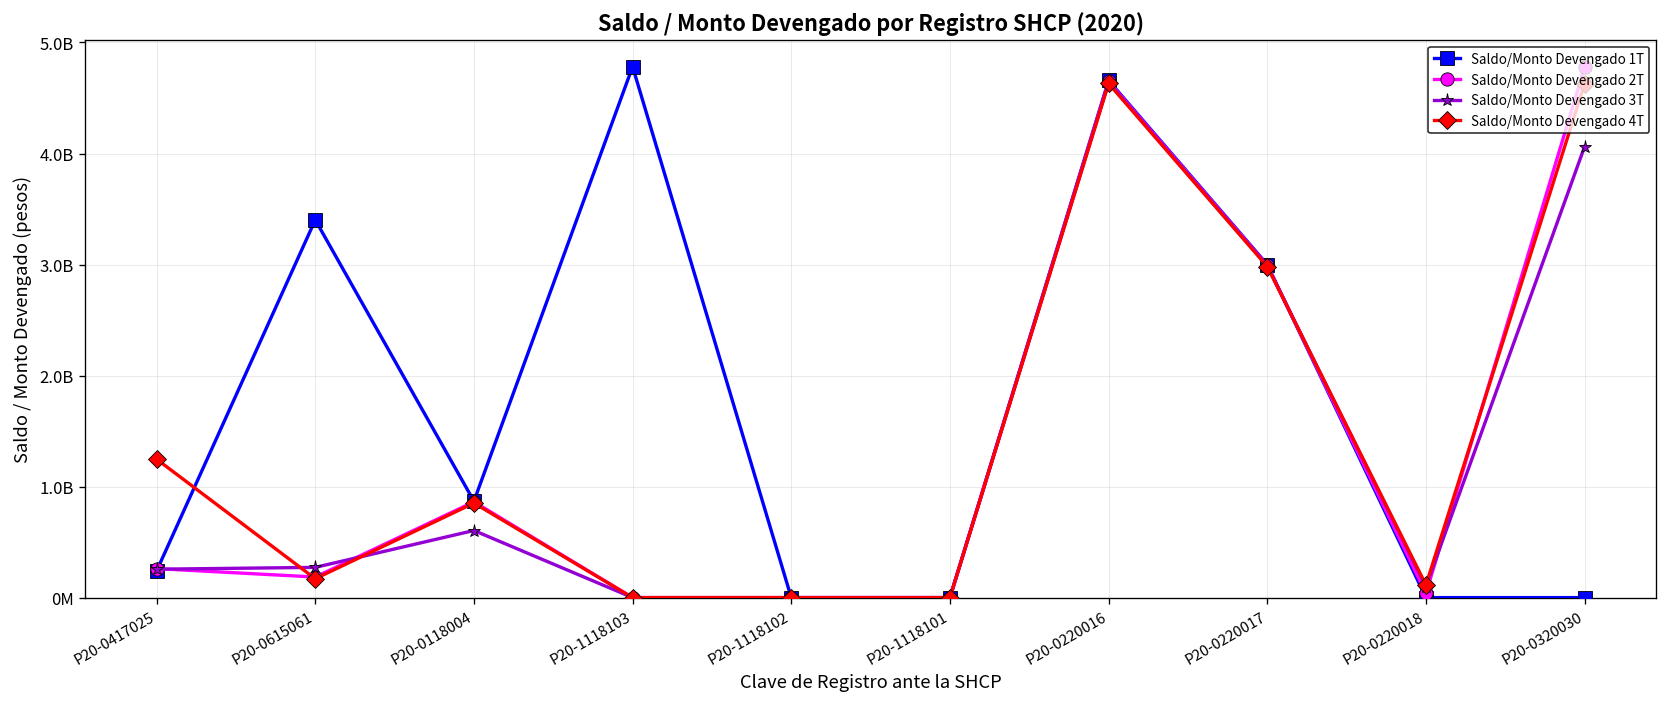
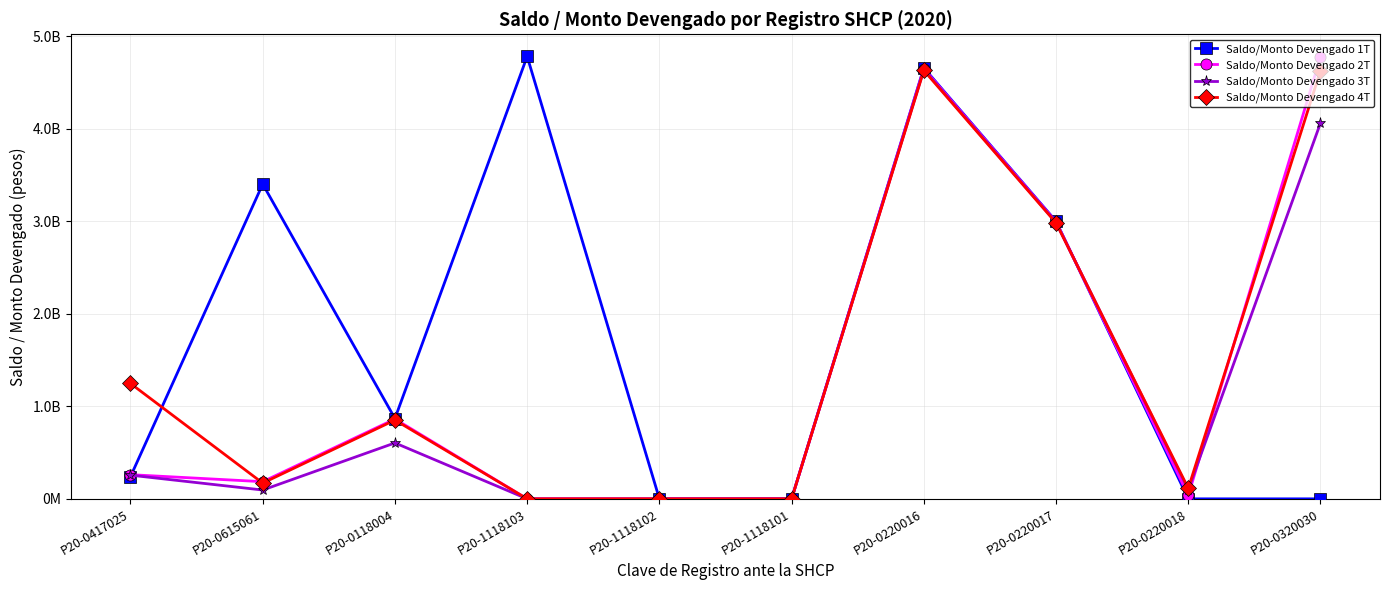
Saldo/Monto Devengado 3T, P20-0615061: 300000000 -> 100000000
